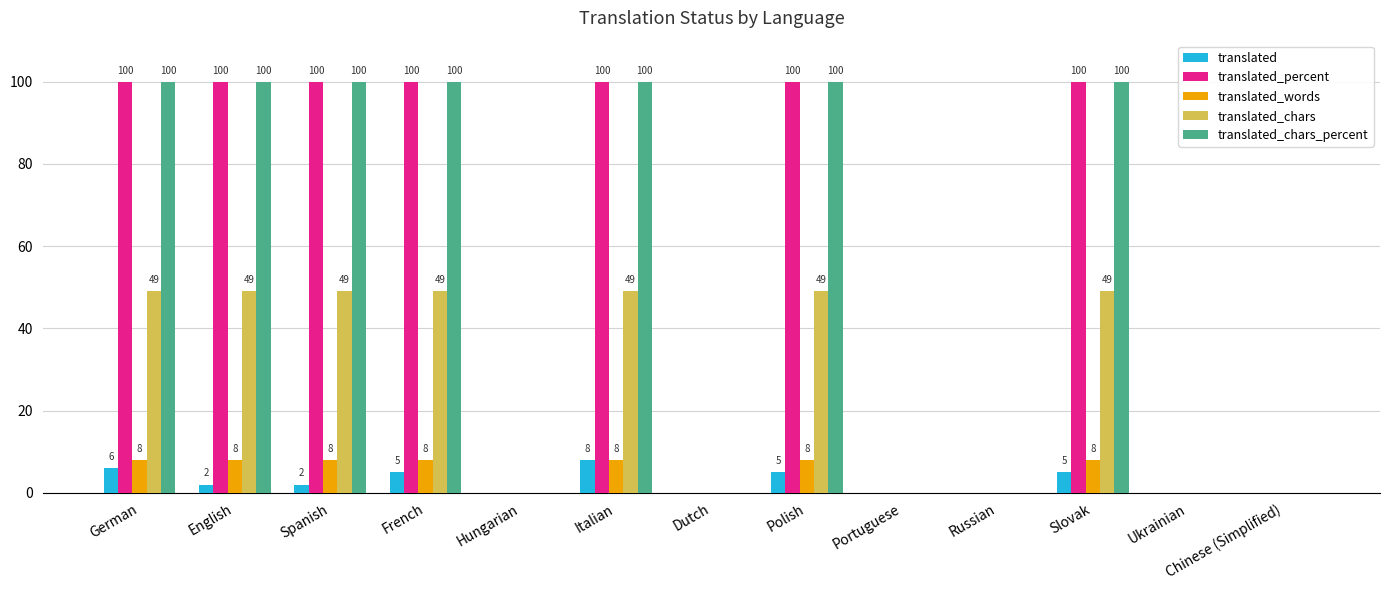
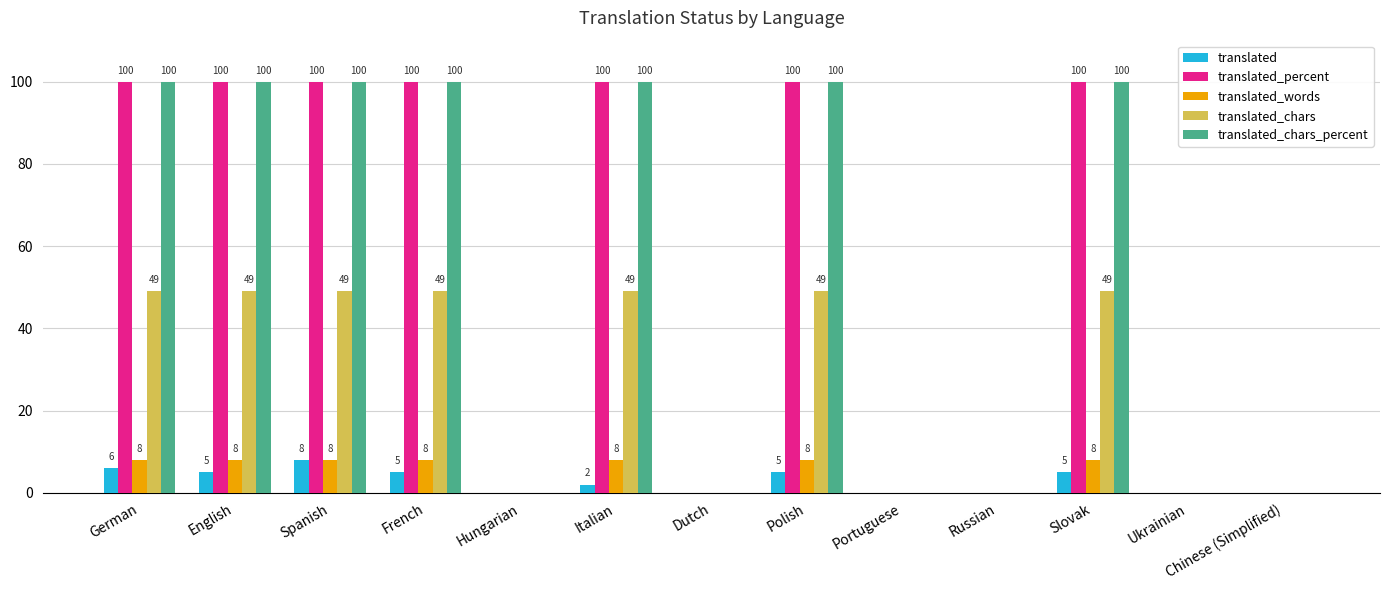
translated, English: 2 -> 5
translated, Spanish: 2 -> 8
translated, Italian: 8 -> 2
